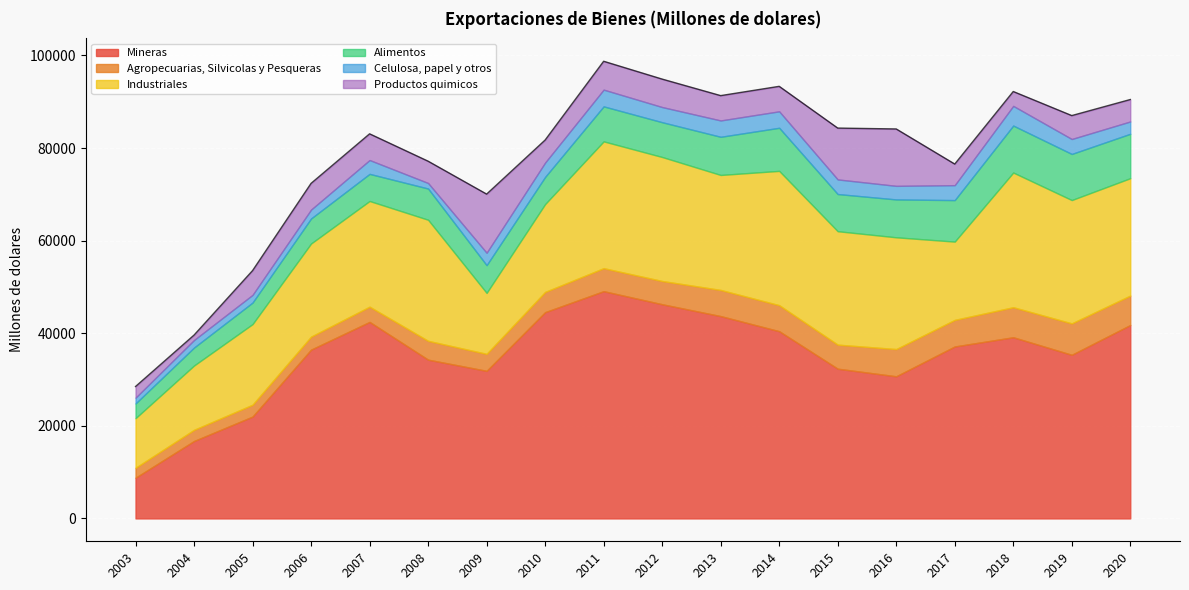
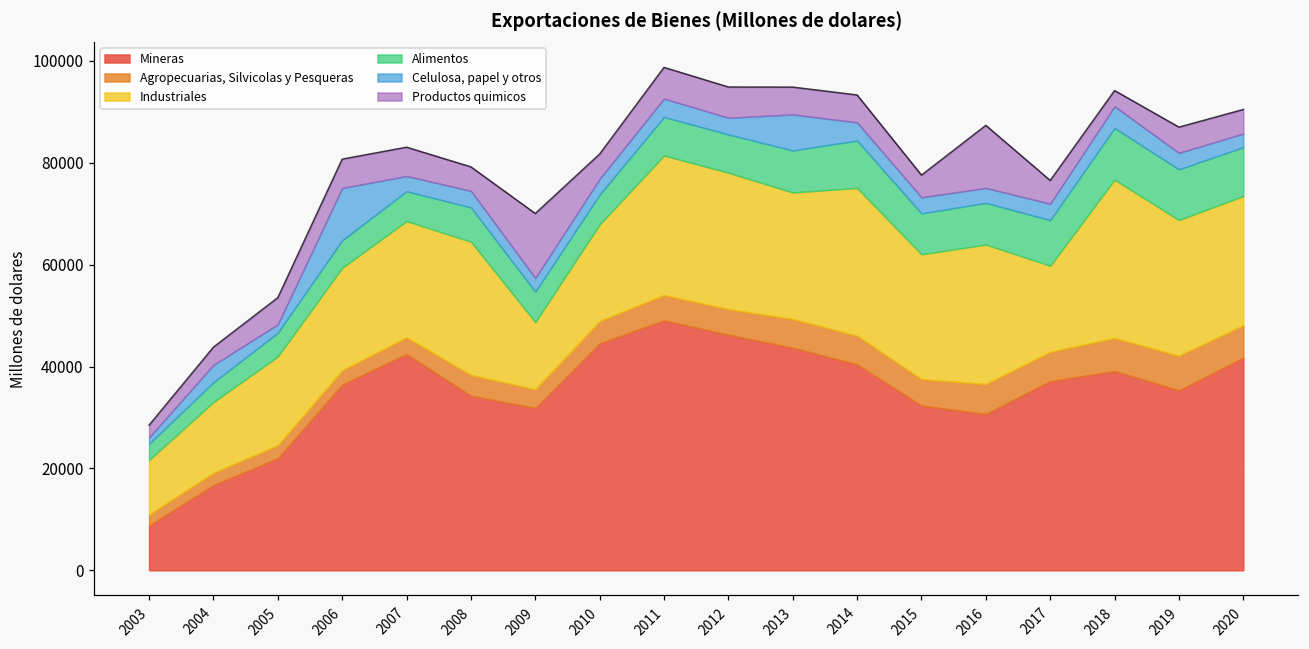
Celulosa, papel y otros, 2004: 2000 -> 3000
Productos quimicos, 2004: 1000 -> 3000
Celulosa, papel y otros, 2006: 2000 -> 10000
Celulosa, papel y otros, 2008: 1000 -> 3000
Celulosa, papel y otros, 2013: 4000 -> 7000
Productos quimicos, 2015: 11000 -> 4000
Industriales, 2016: 24000 -> 27000
Industriales, 2018: 29000 -> 31000
